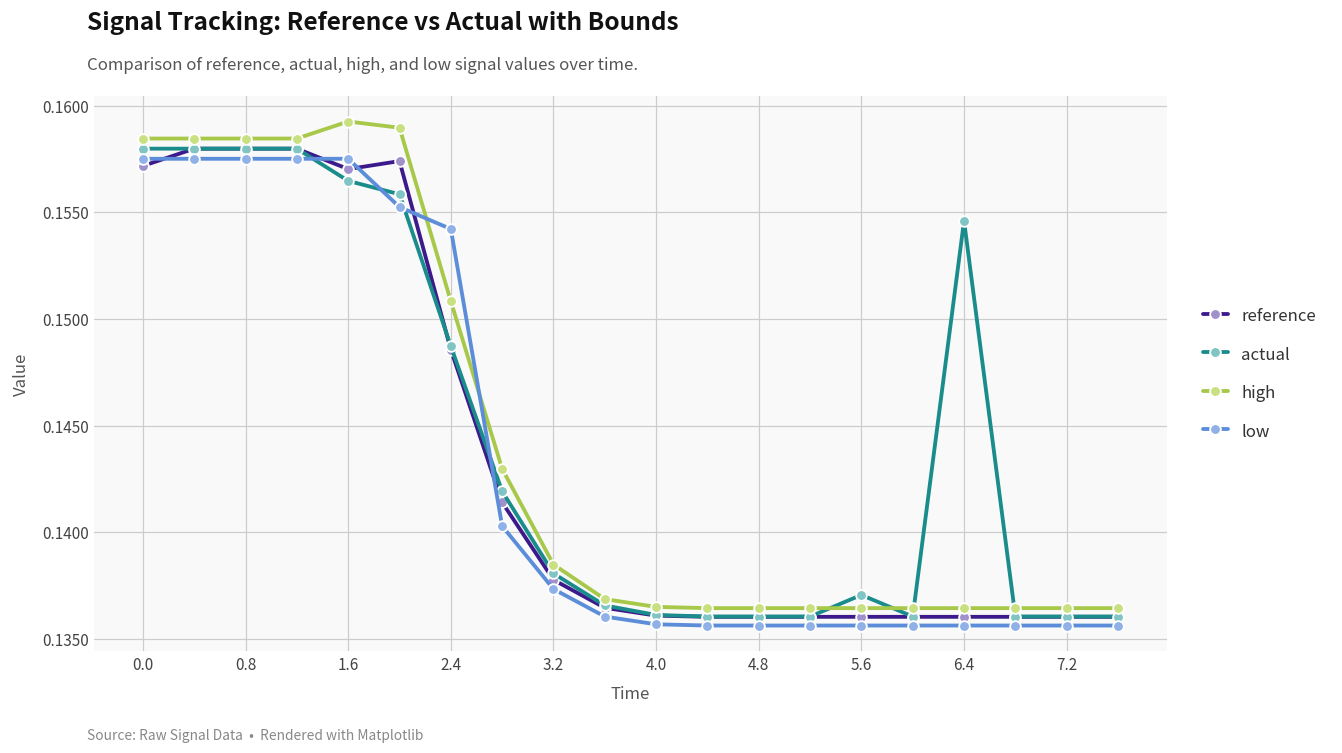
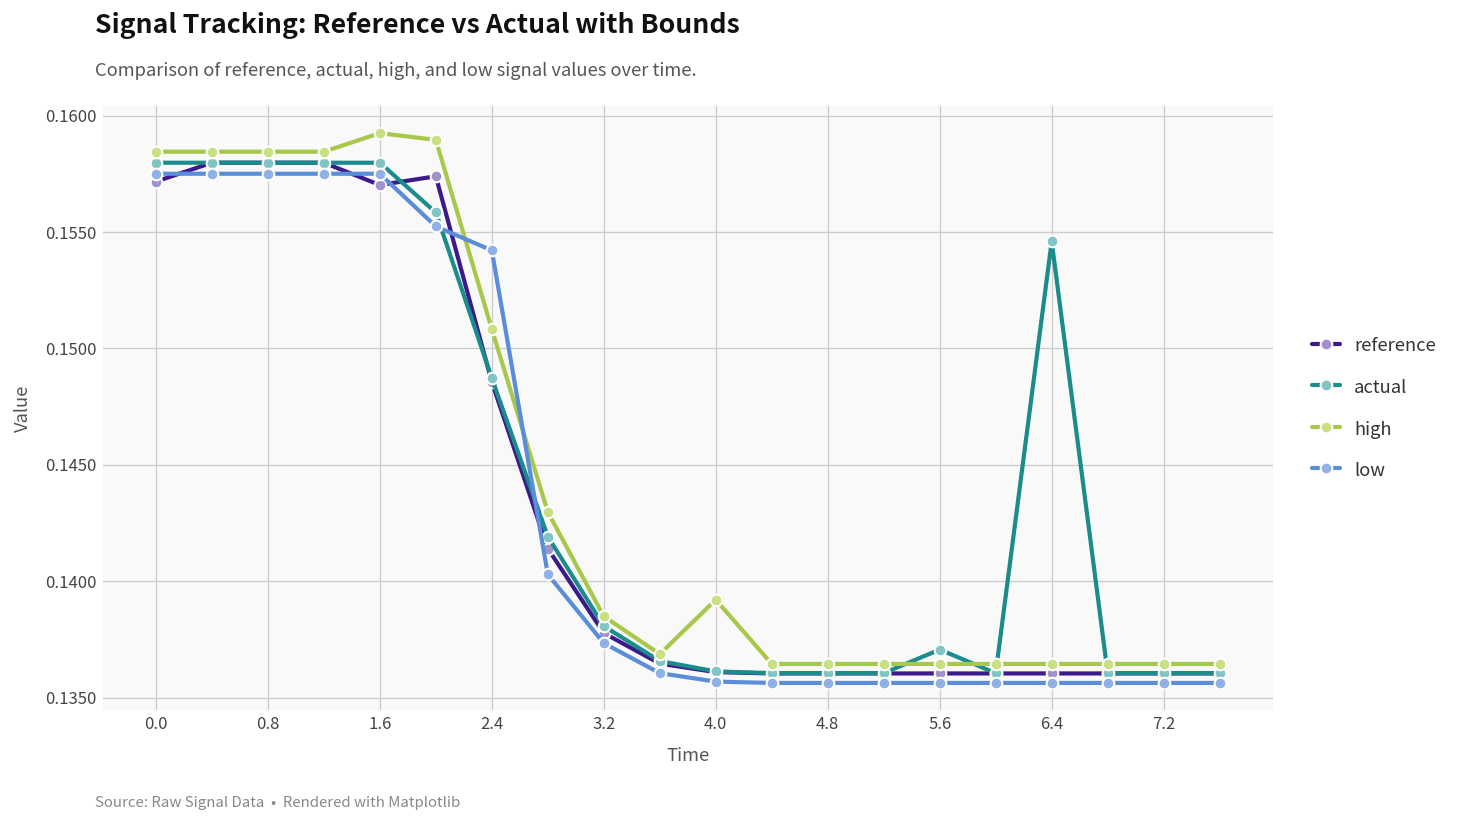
actual, 1.6: 0.1565 -> 0.1580
high, 4.0: 0.1365 -> 0.1392
